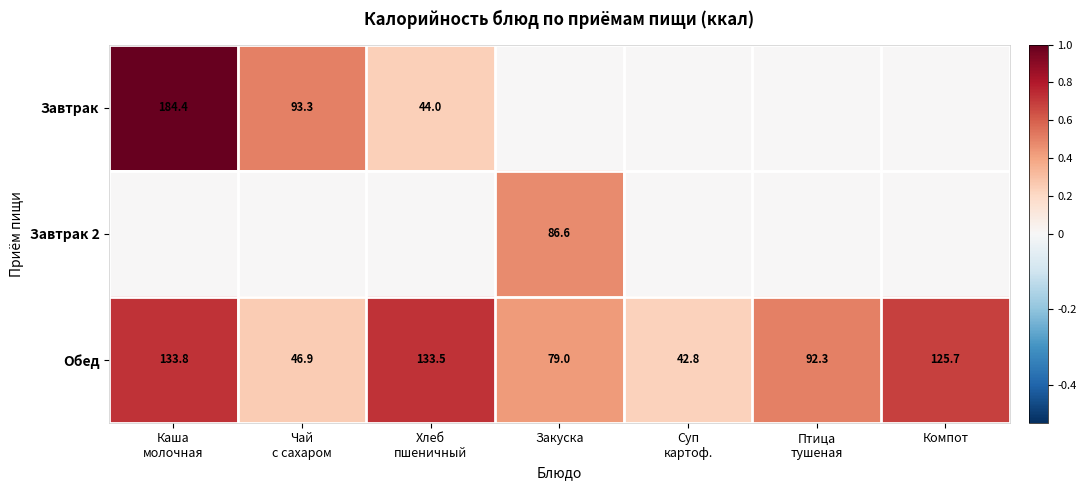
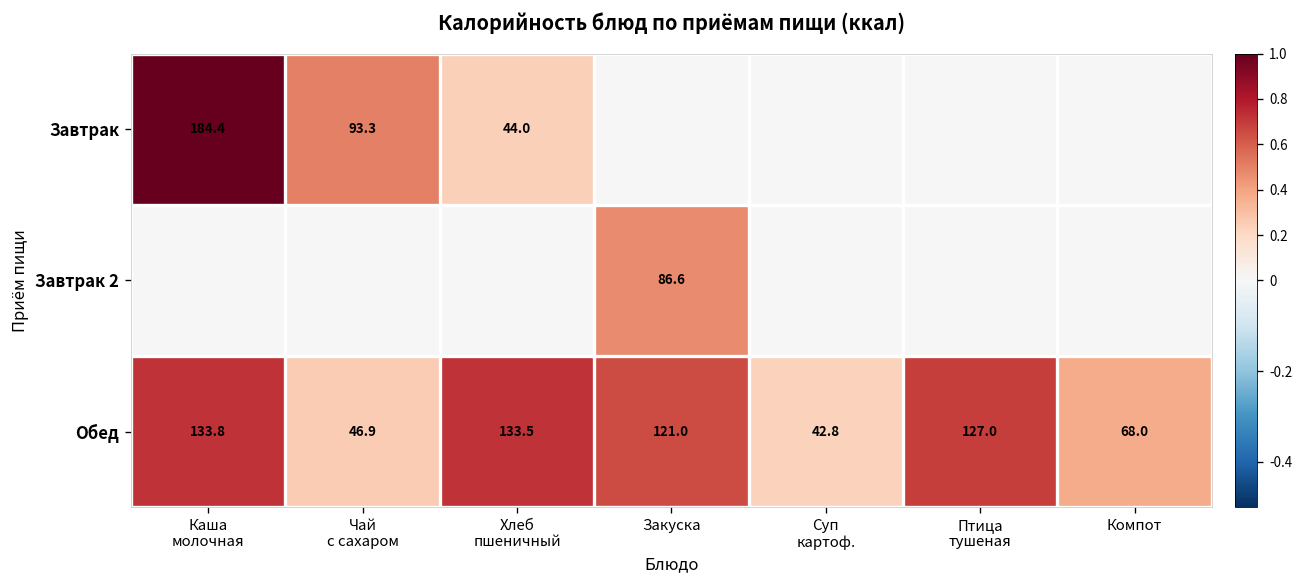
Обед, Закуска: 79.0 -> 121.0
Обед, Птица тушеная: 92.3 -> 127.0
Обед, Компот: 125.7 -> 68.0
